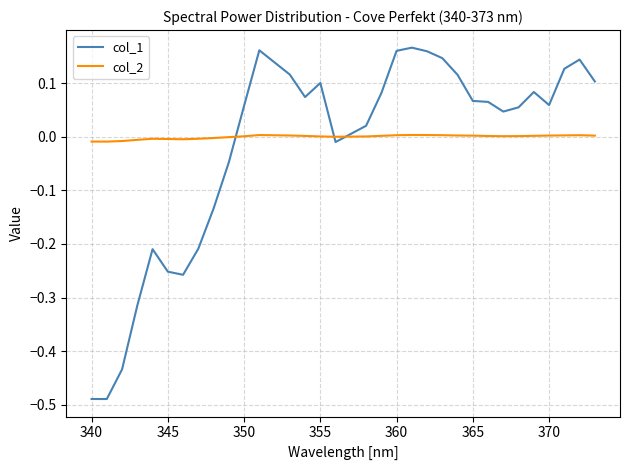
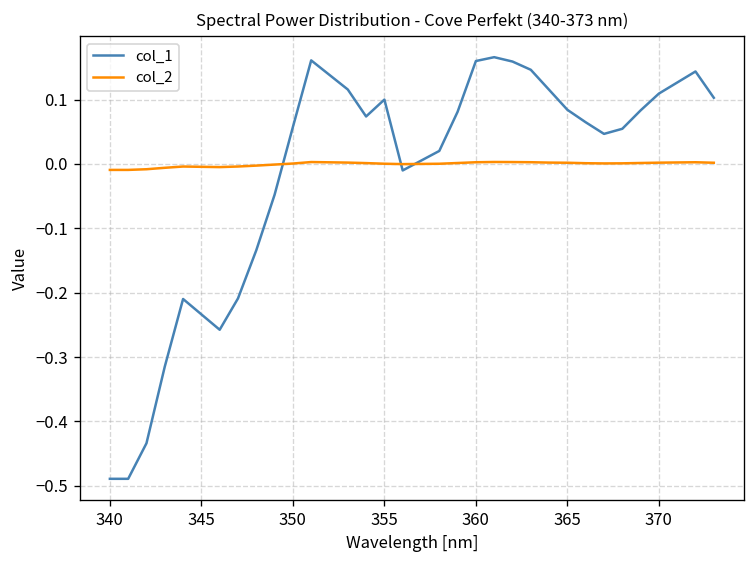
col_1, 345: -0.25 -> -0.23
col_1, 365: 0.07 -> 0.08
col_1, 370: 0.06 -> 0.11
